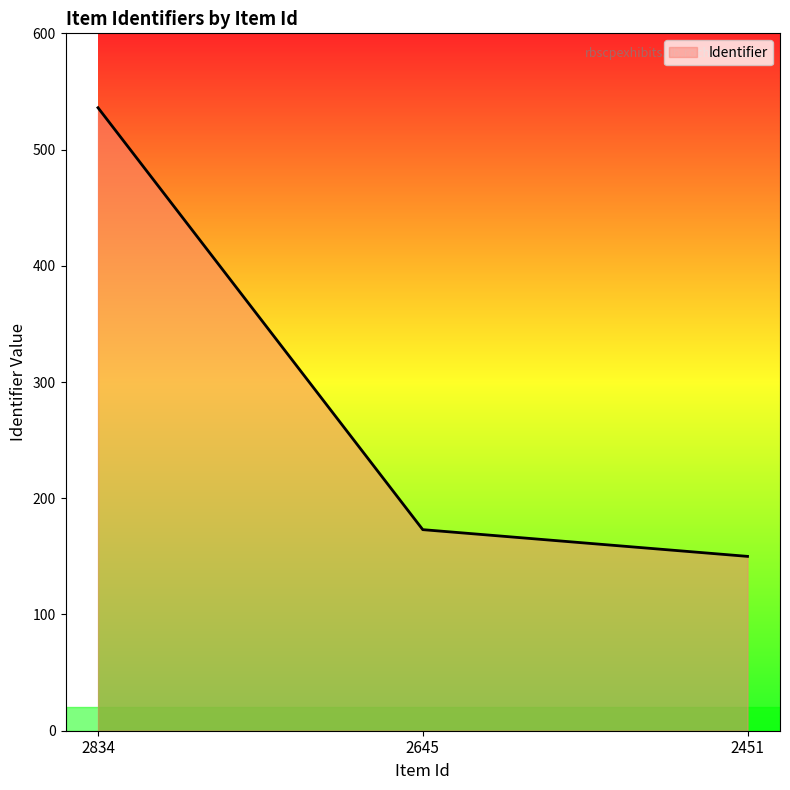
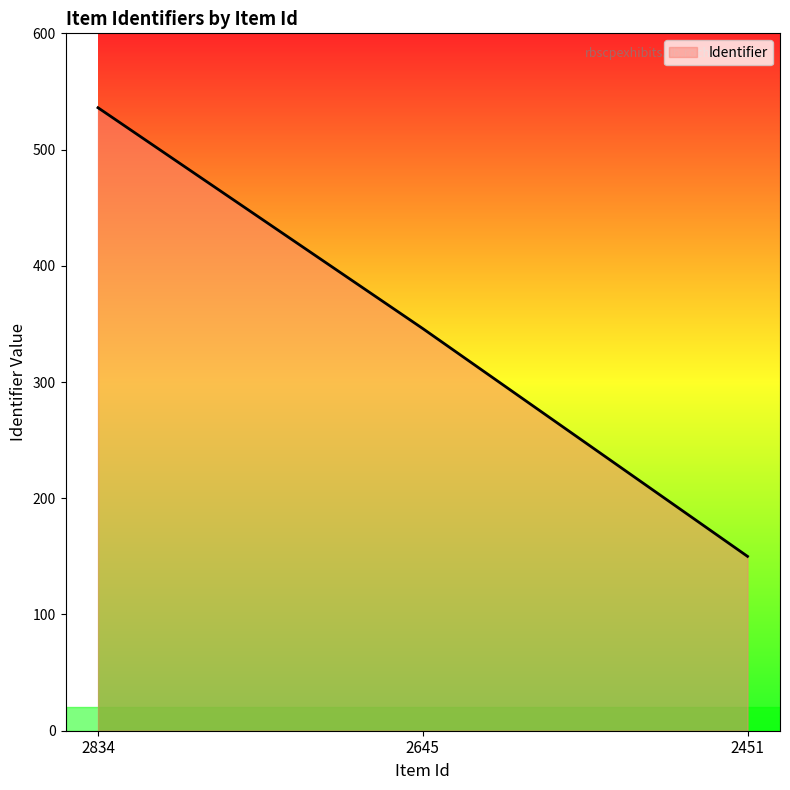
2645: 173 -> 346
